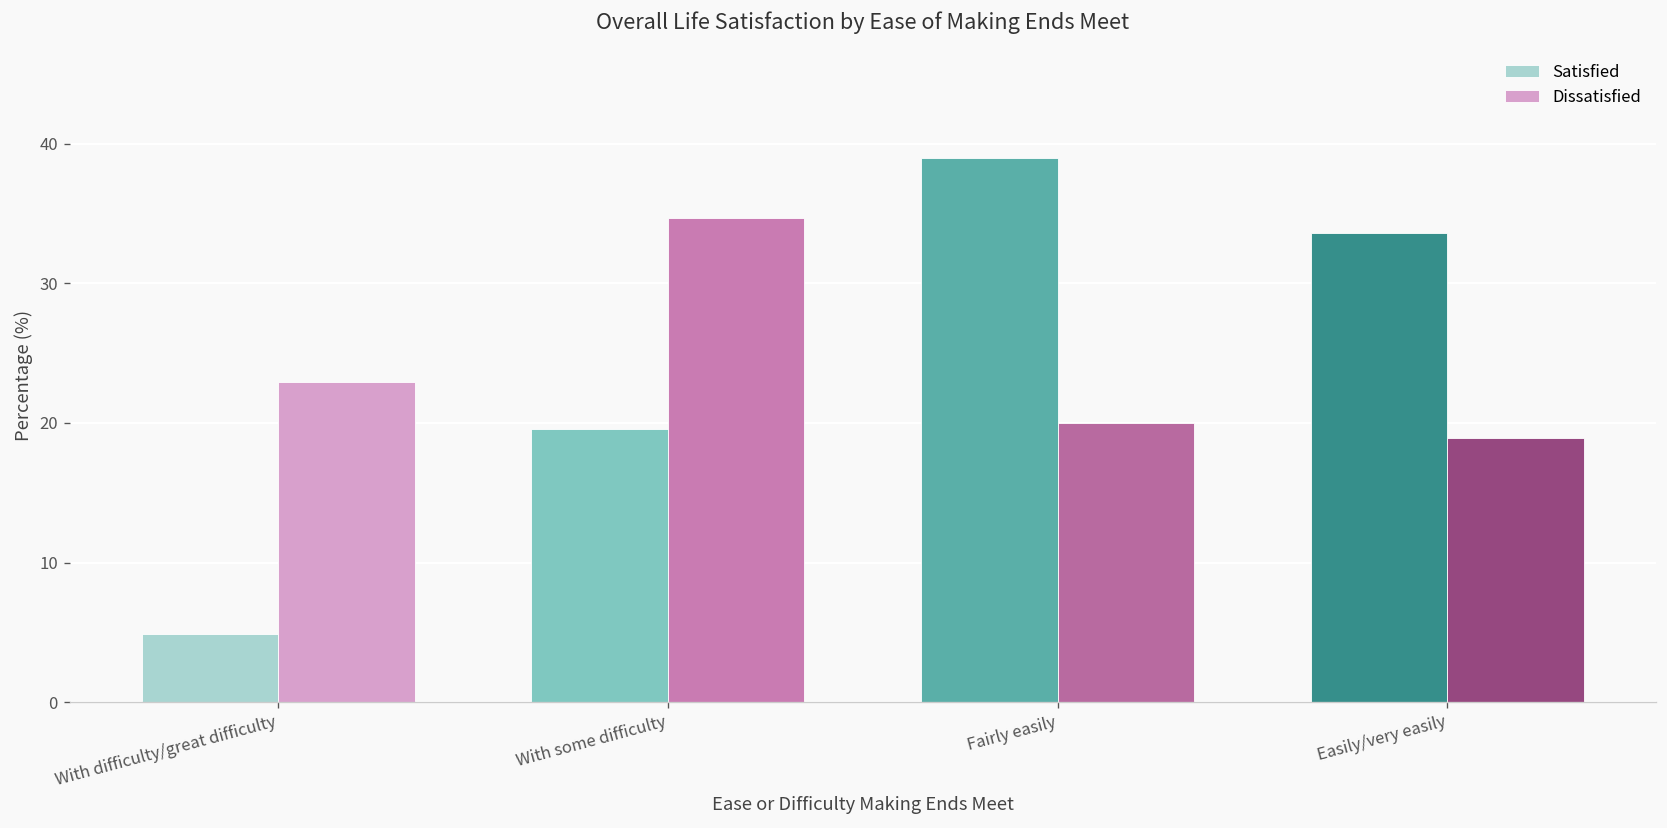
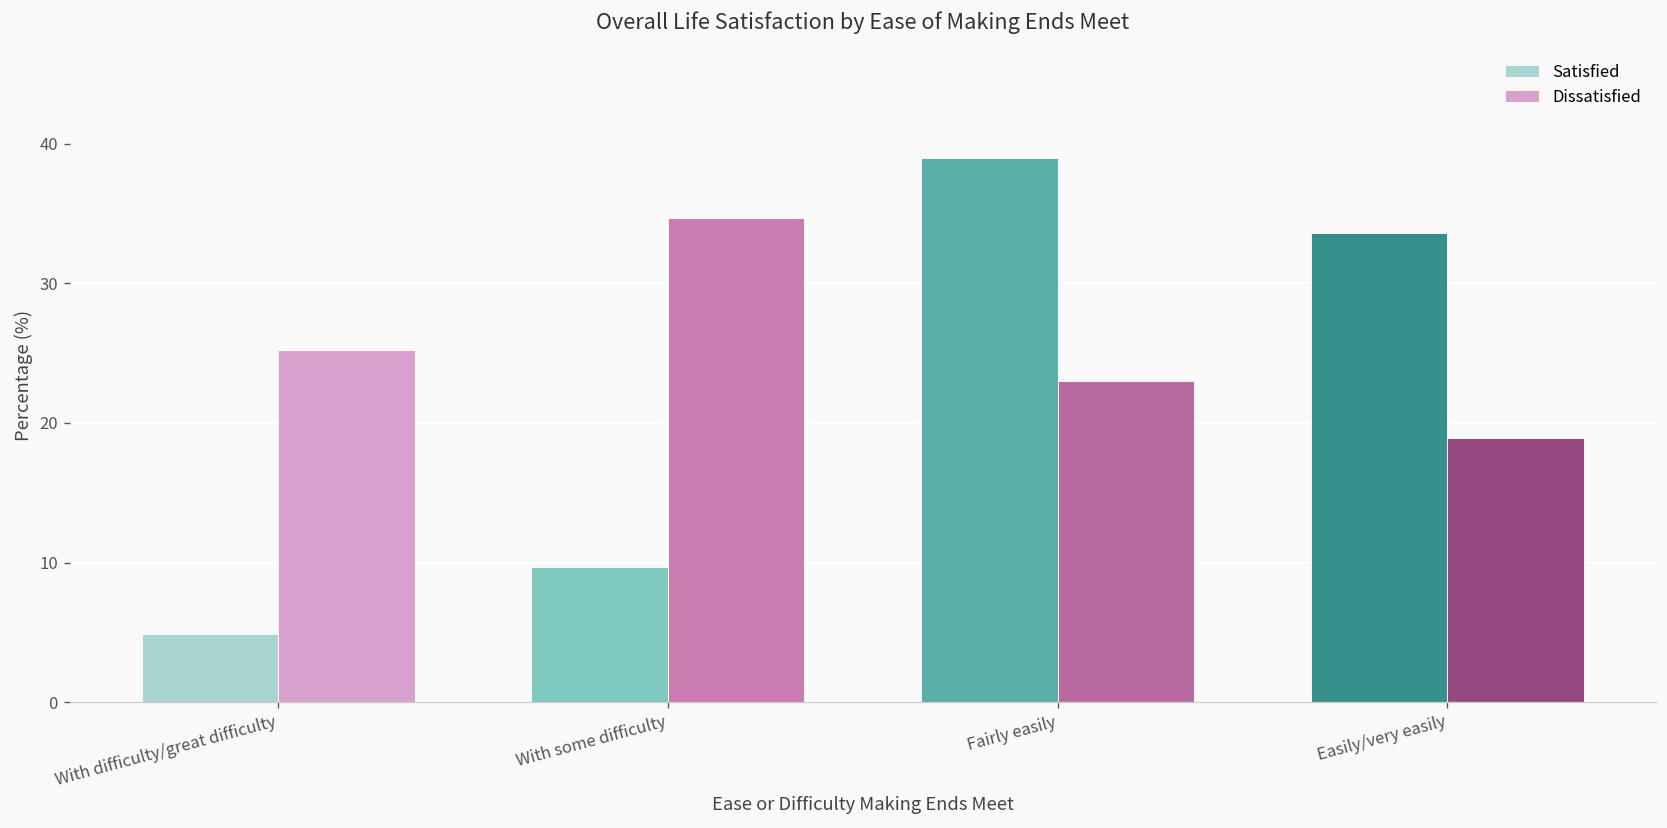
Dissatisfied, With difficulty/great difficulty: 22.9 -> 25.2
Satisfied, With some difficulty: 19.6 -> 9.7
Dissatisfied, Fairly easily: 20 -> 23
